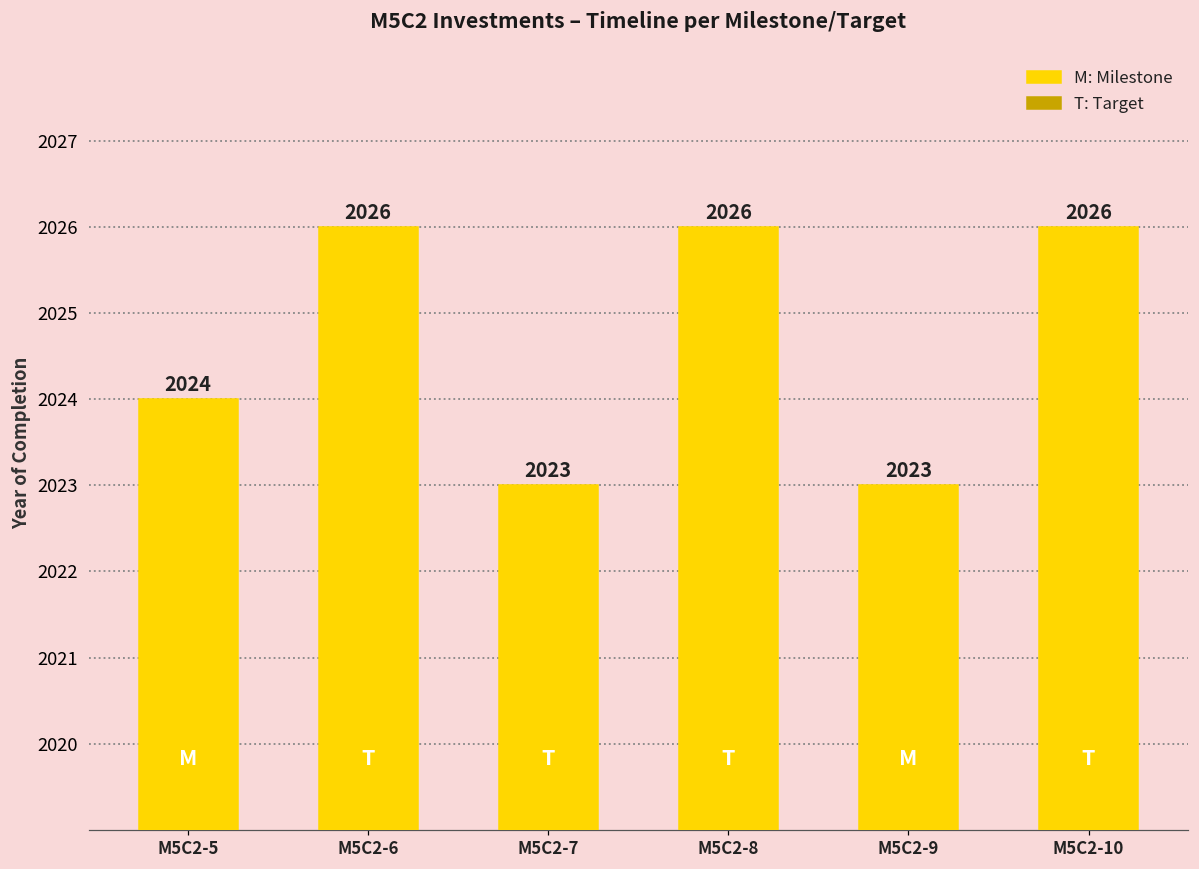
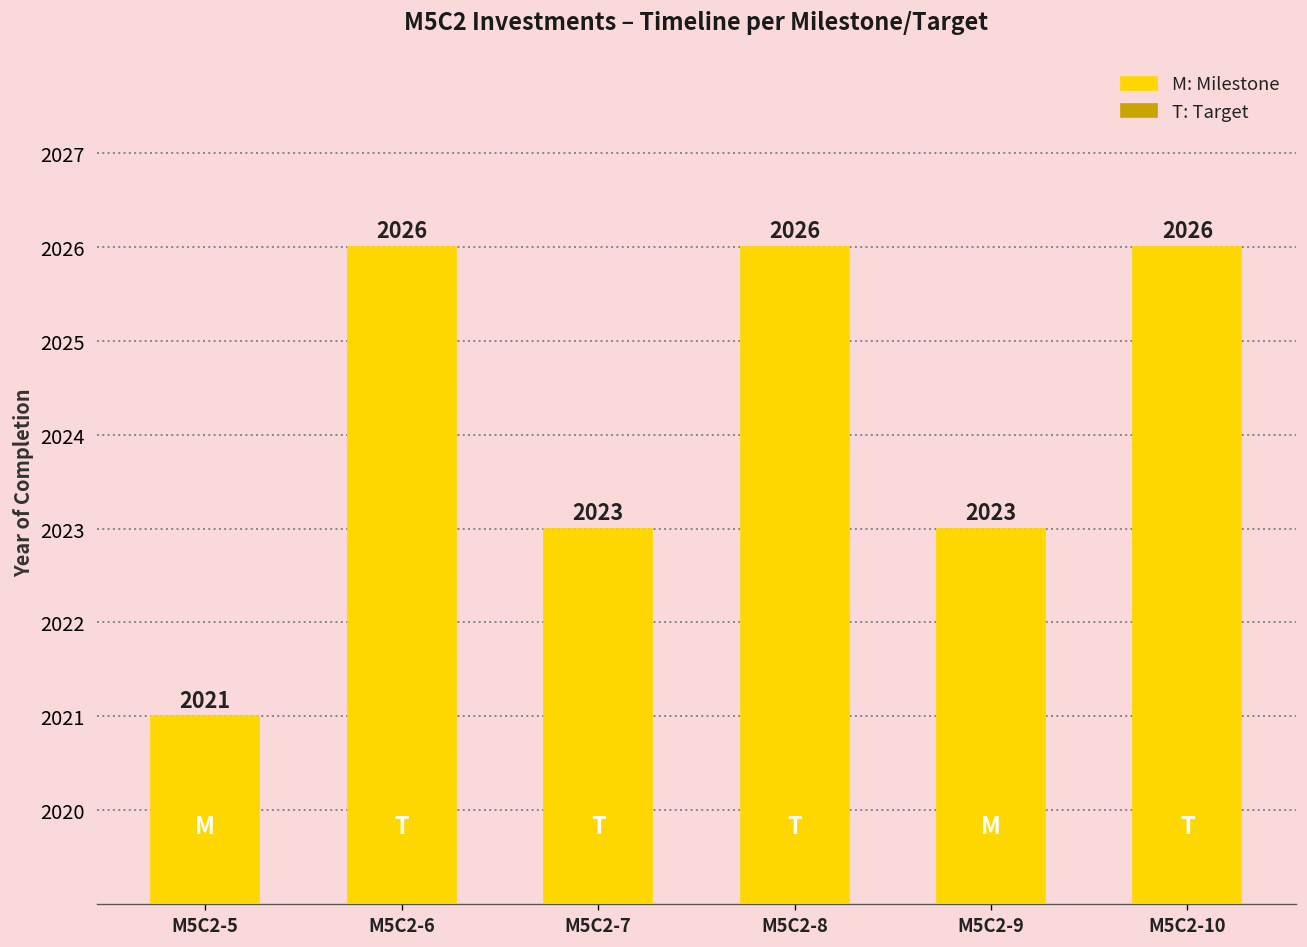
M5C2-5: 2024 -> 2021
